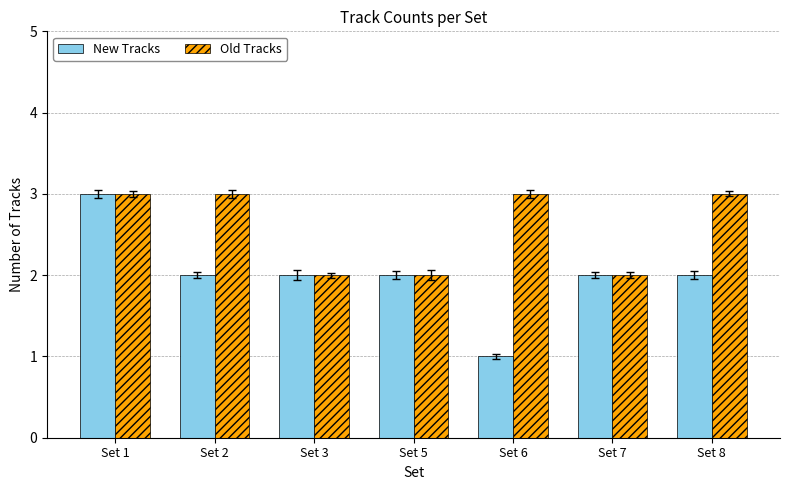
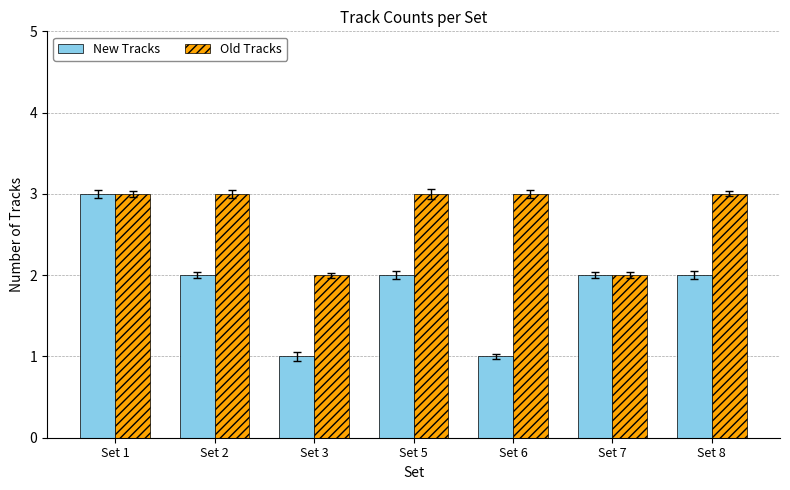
New Tracks, Set 3: 2 -> 1
Old Tracks, Set 5: 2 -> 3
